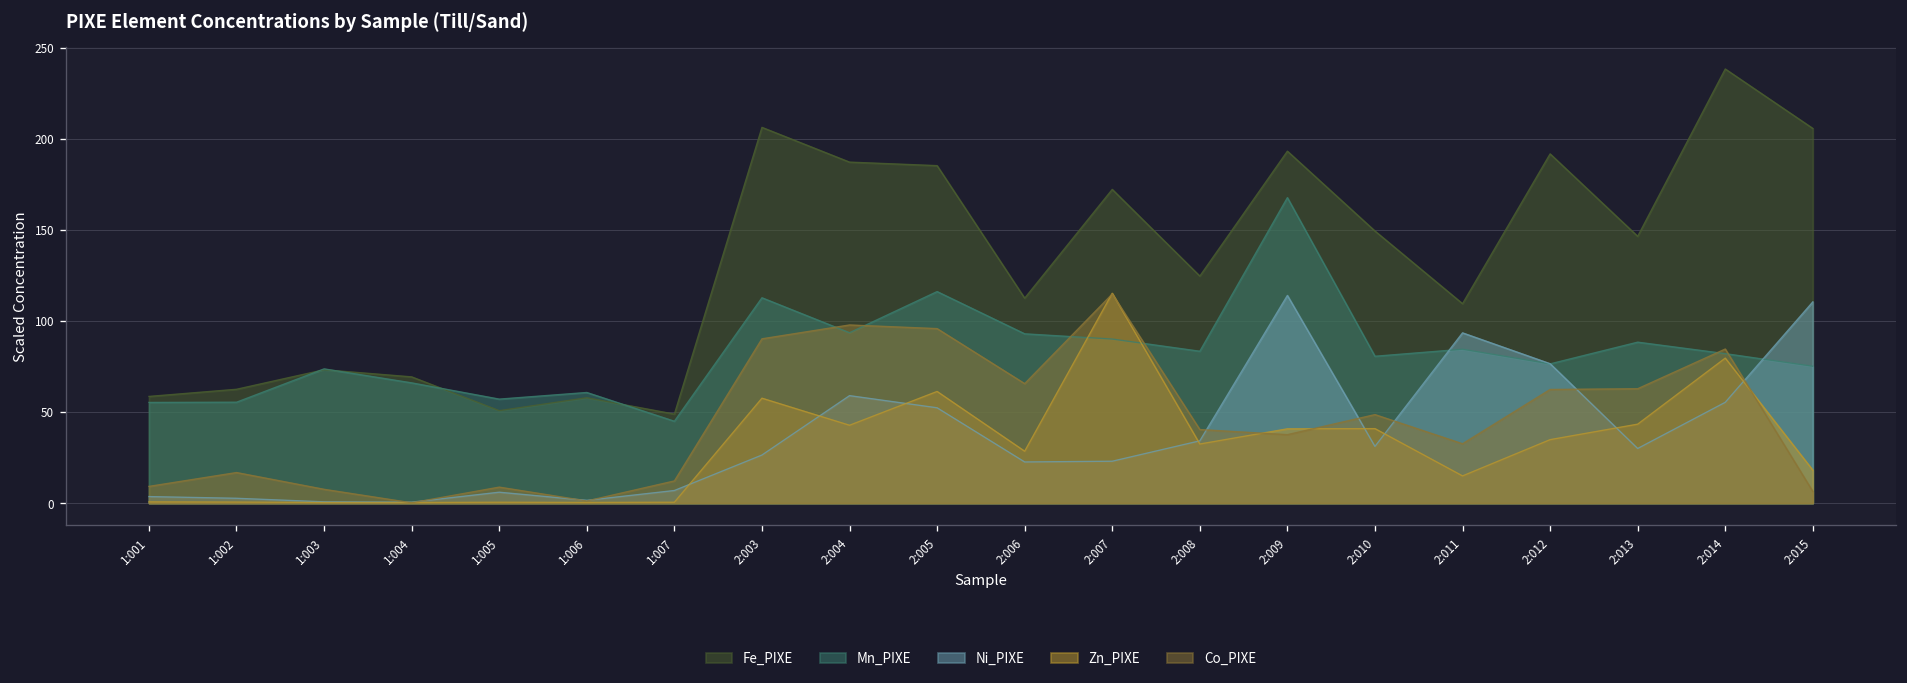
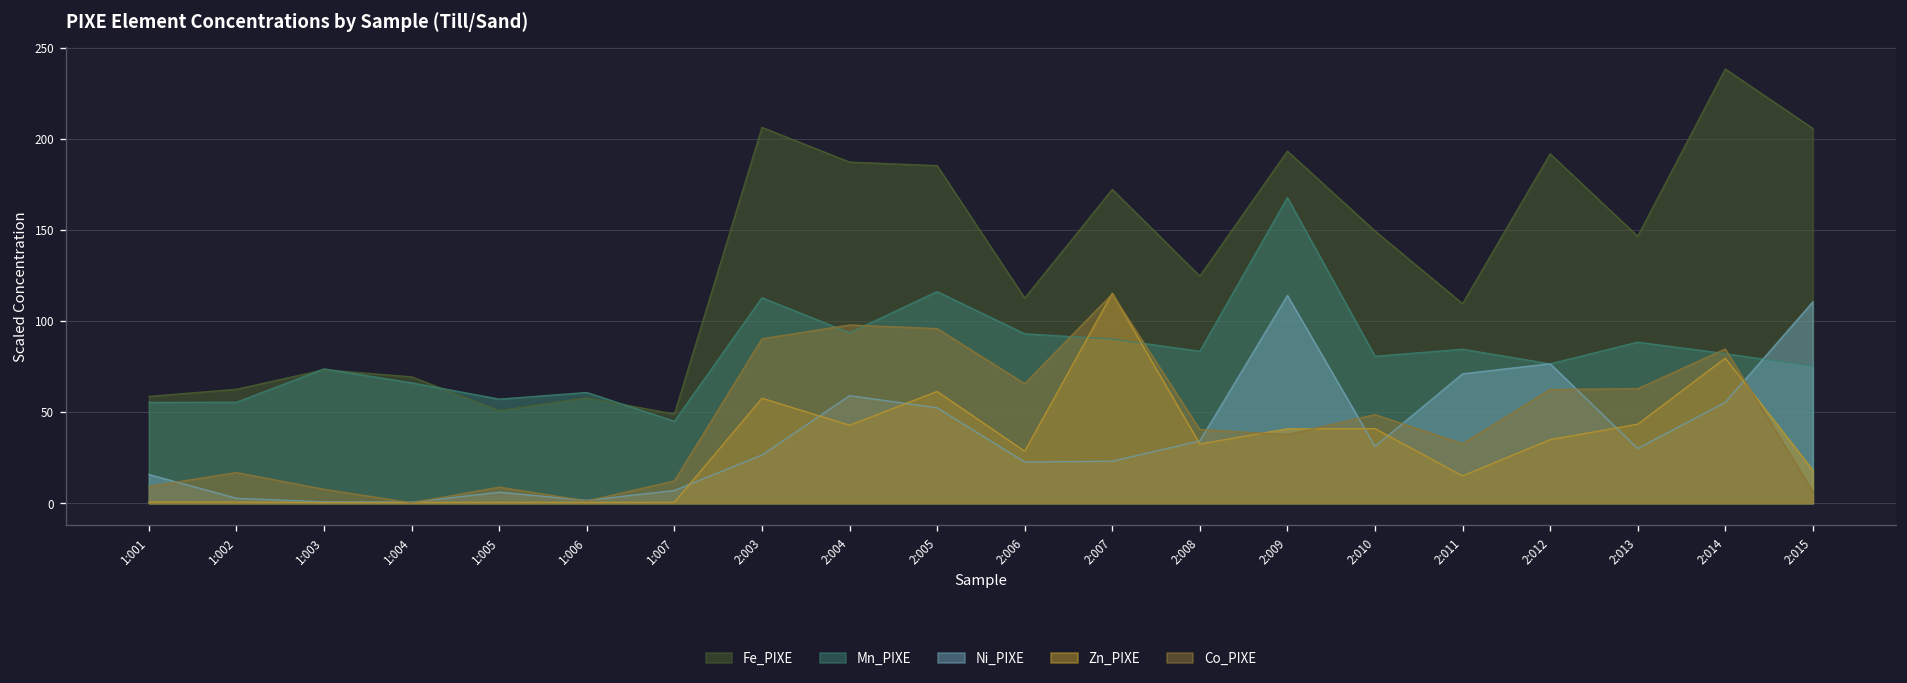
Ni_PIXE, 1:001: 4 -> 16
Ni_PIXE, 2:011: 93 -> 71
